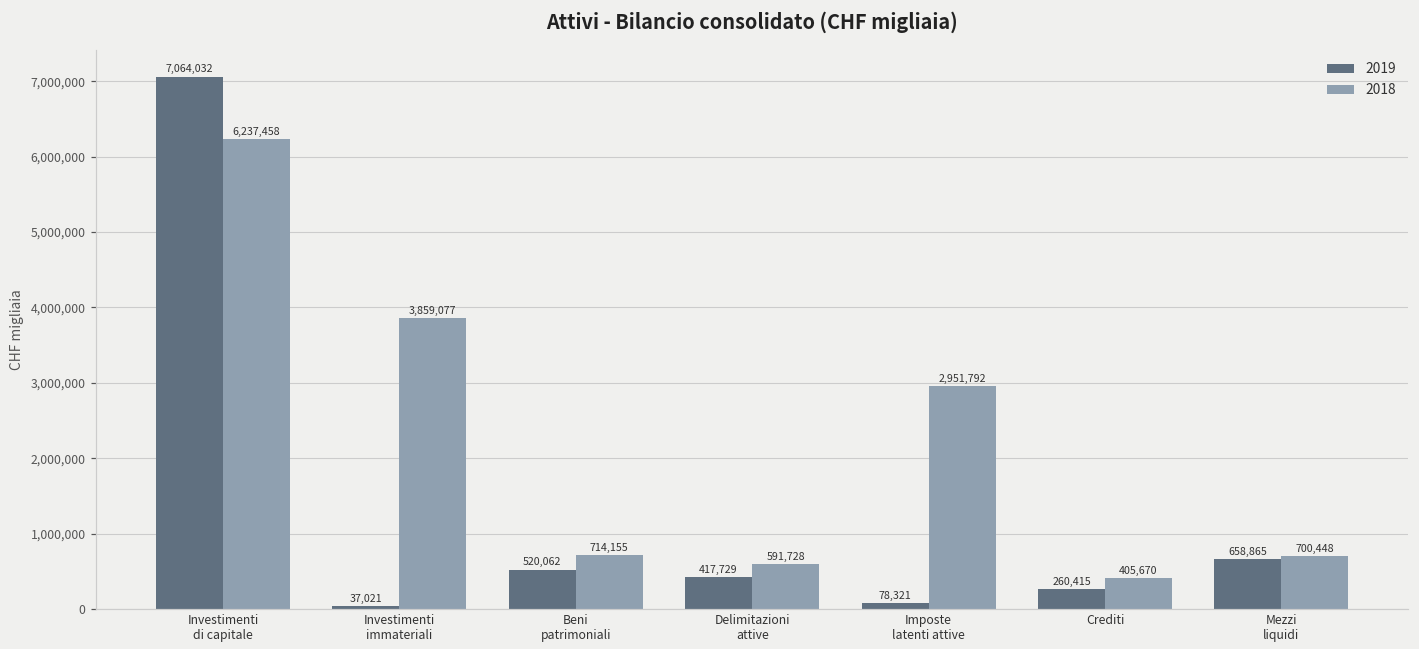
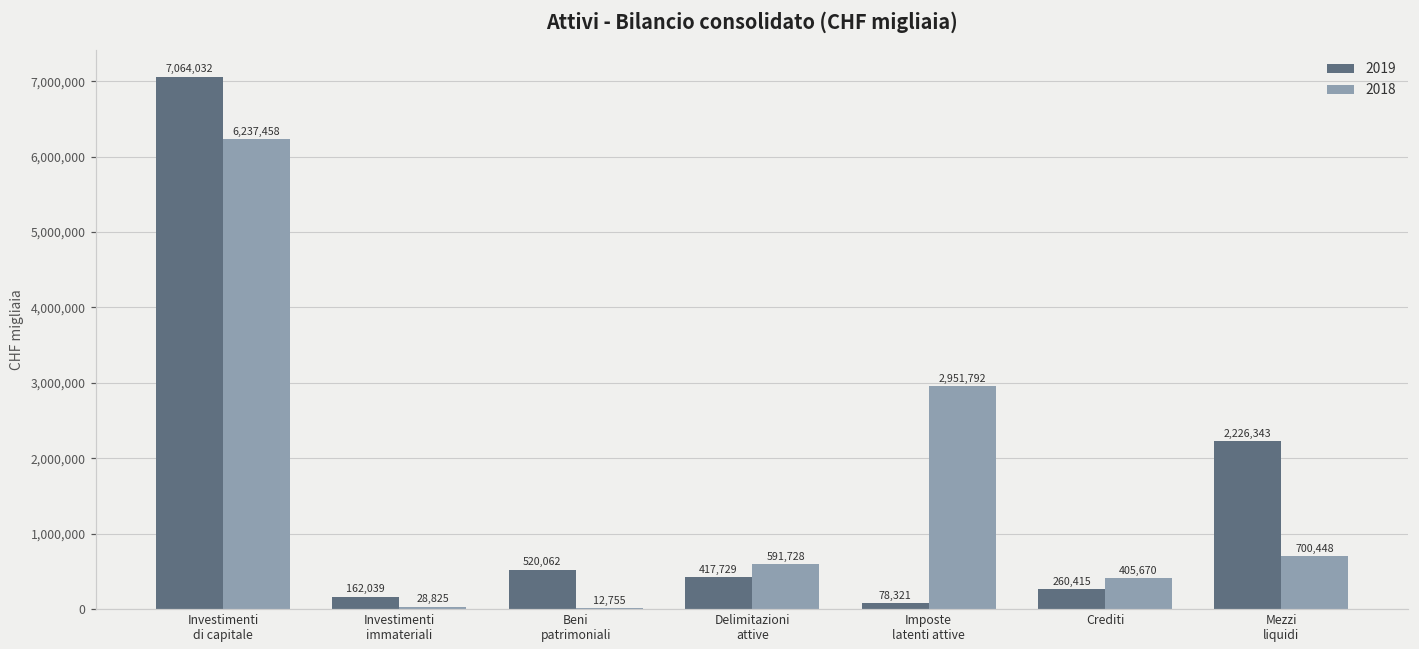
2019, Investimenti immateriali: 37,021 -> 162,039
2018, Investimenti immateriali: 3,859,077 -> 28,825
2018, Beni patrimoniali: 714,155 -> 12,755
2019, Mezzi liquidi: 658,865 -> 2,226,343
